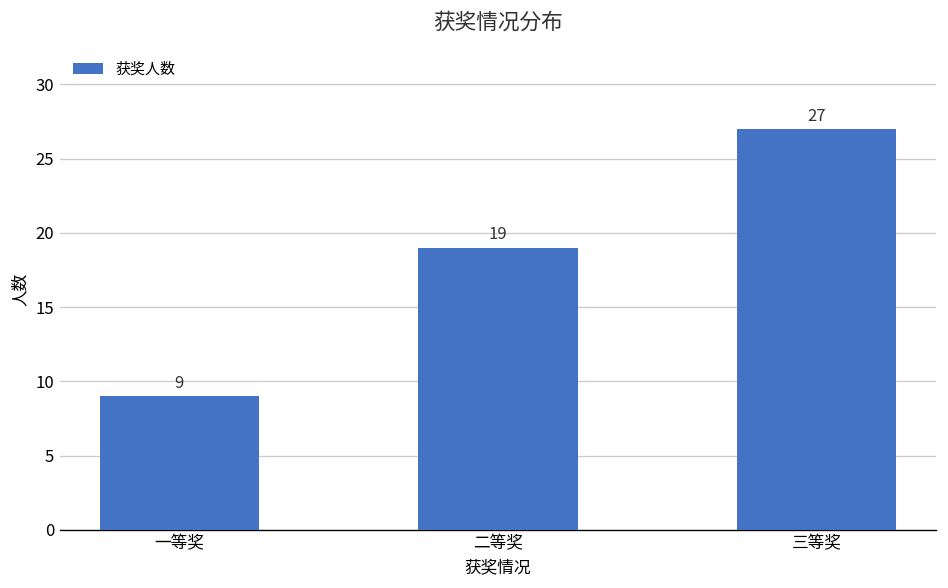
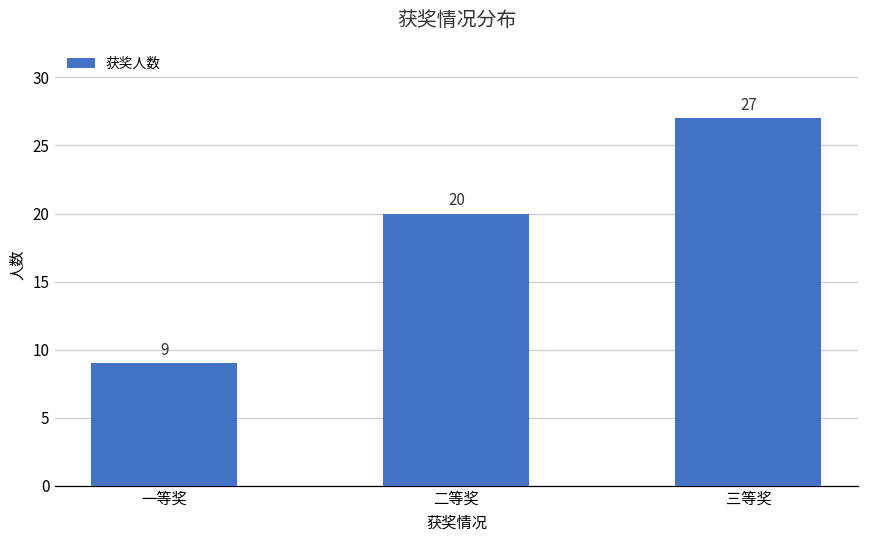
二等奖: 19 -> 20
